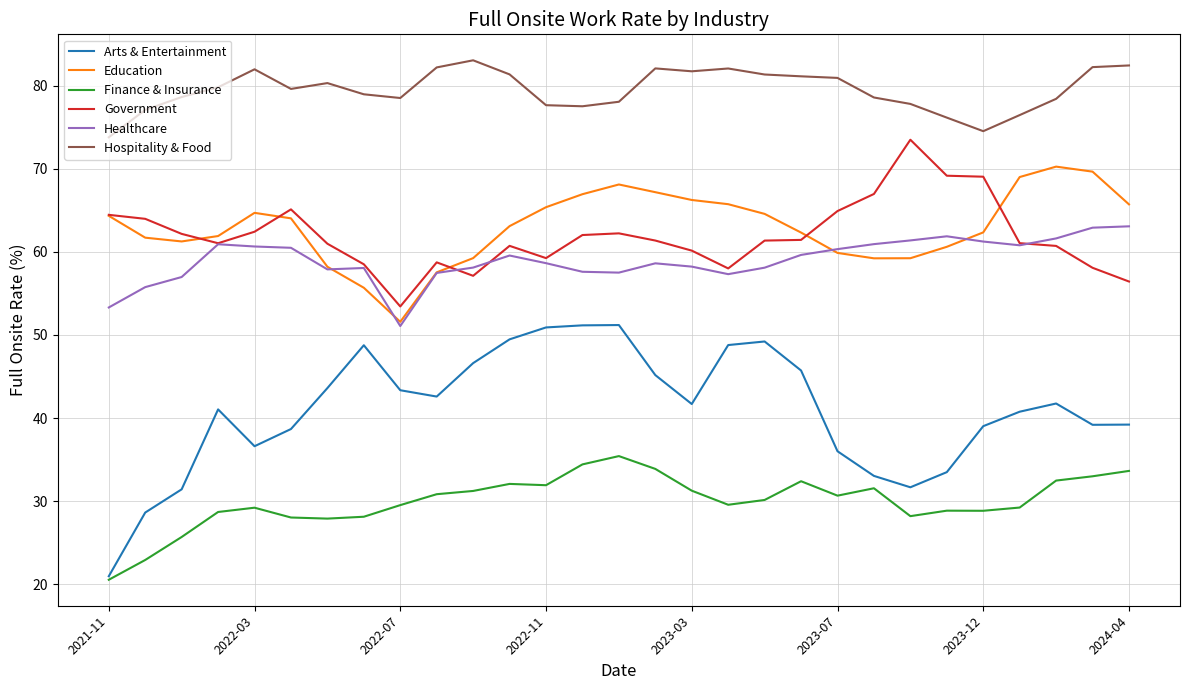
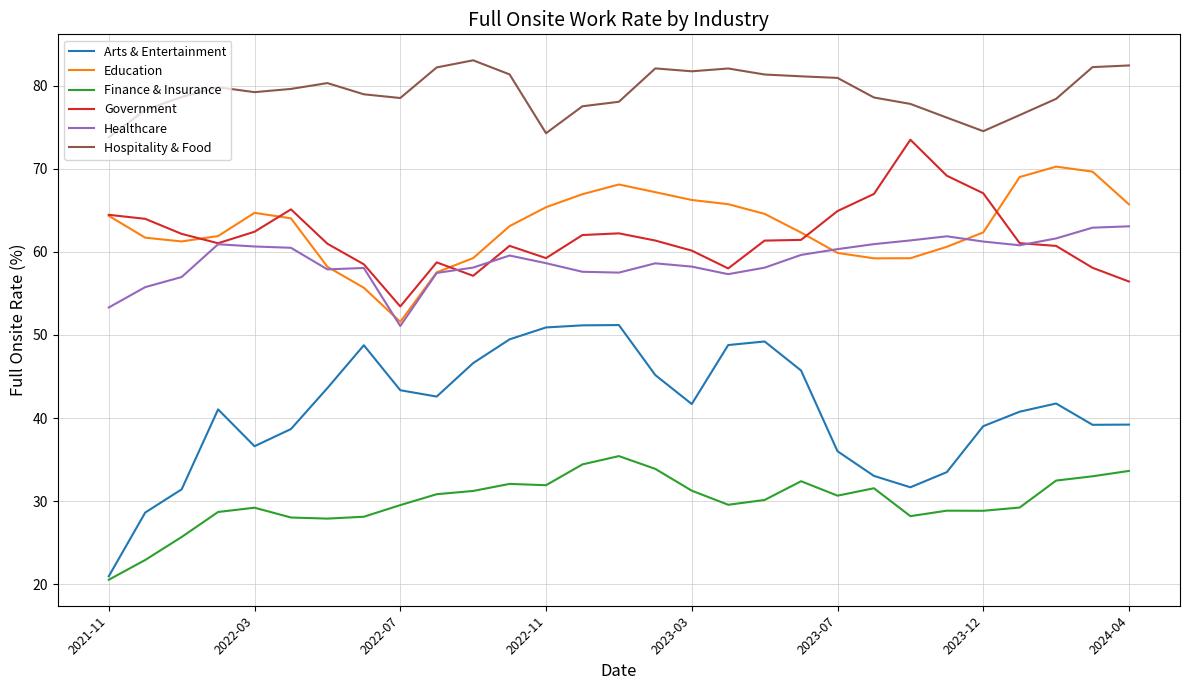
Hospitality & Food, 2022-03: 82 -> 79
Hospitality & Food, 2022-11: 78 -> 74
Government, 2023-12: 69 -> 67
